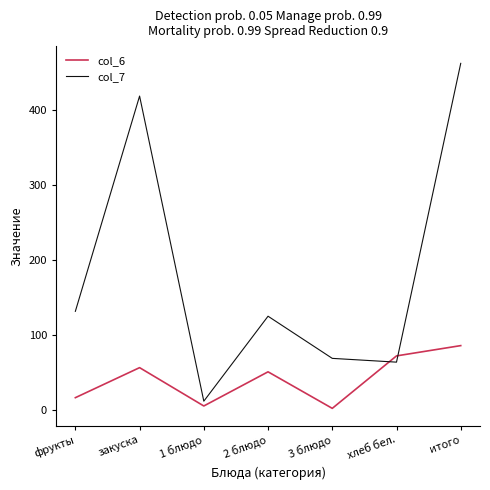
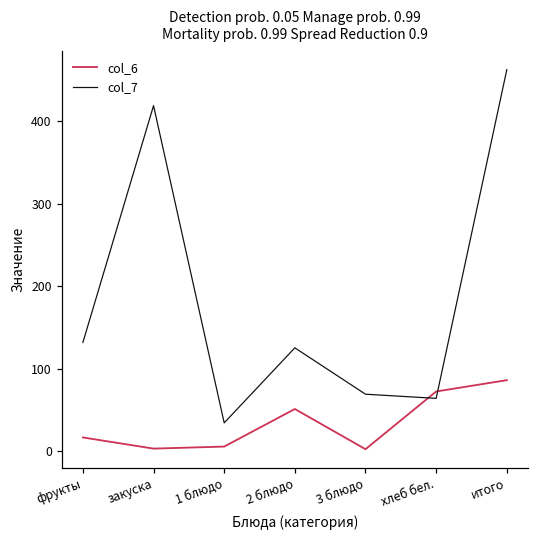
col_6, закуска: 60 -> 0
col_7, 1 блюдо: 10 -> 30
